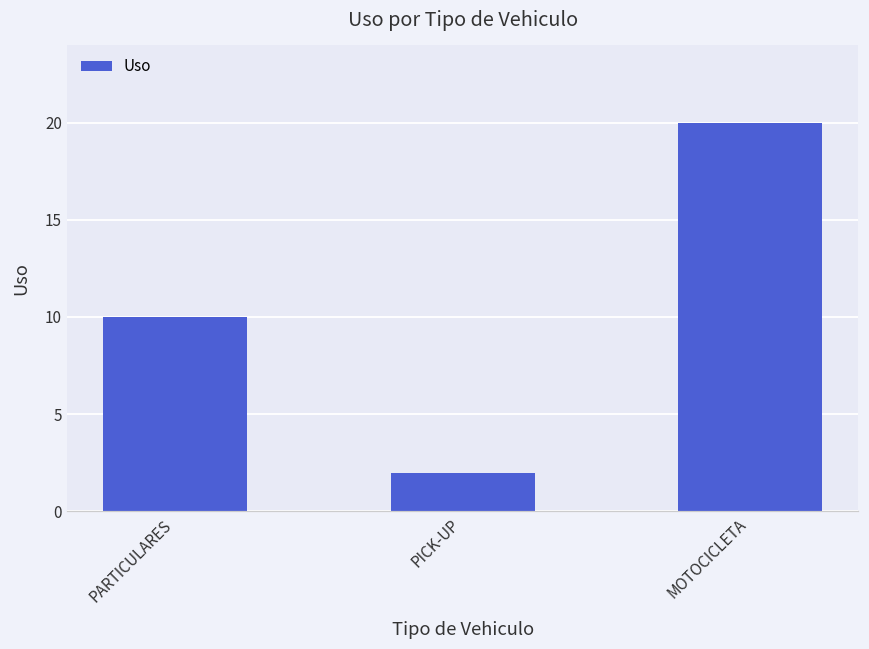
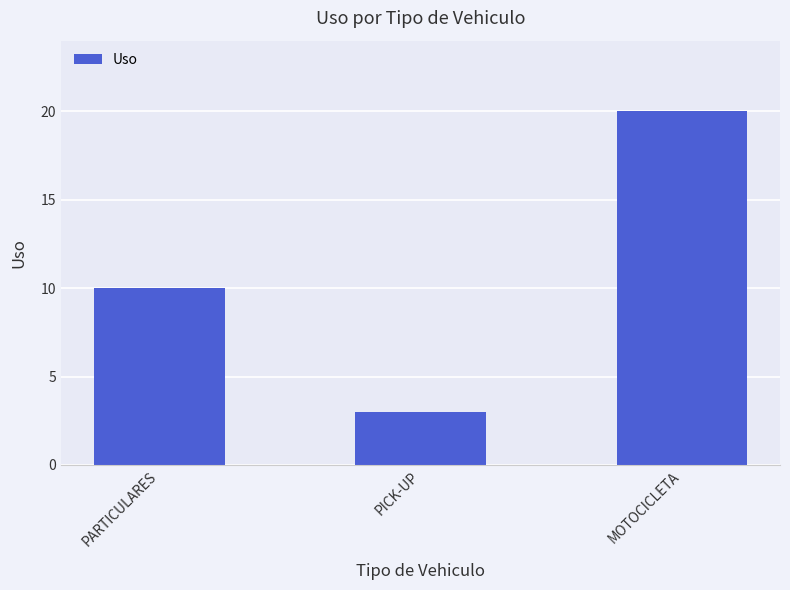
PICK-UP: 2 -> 3
